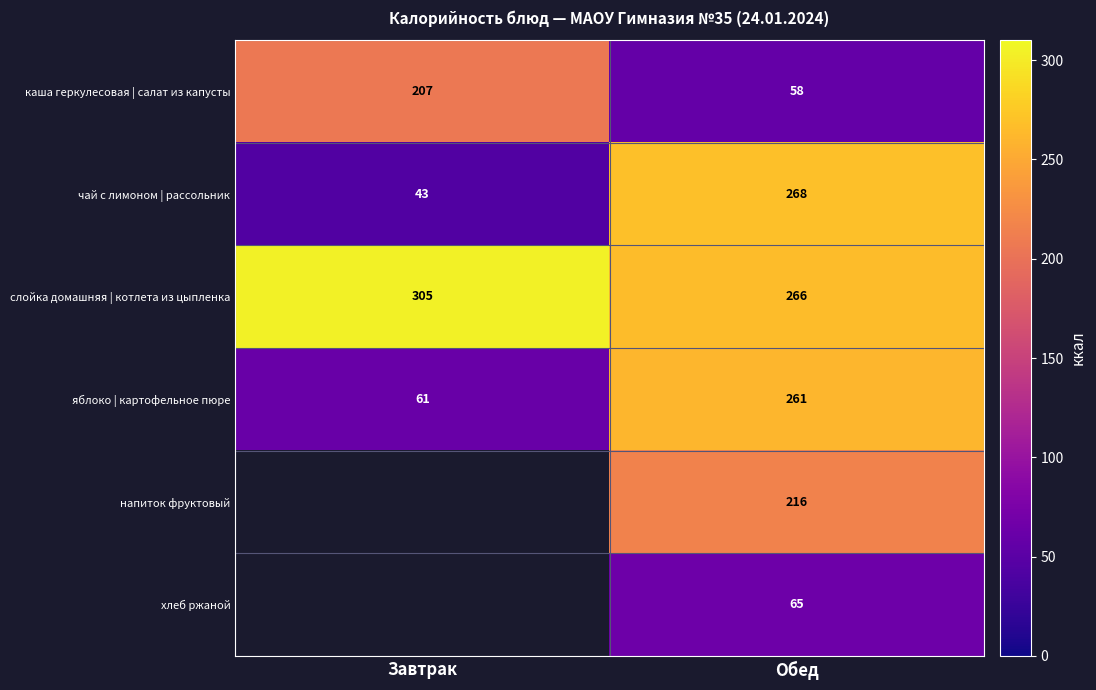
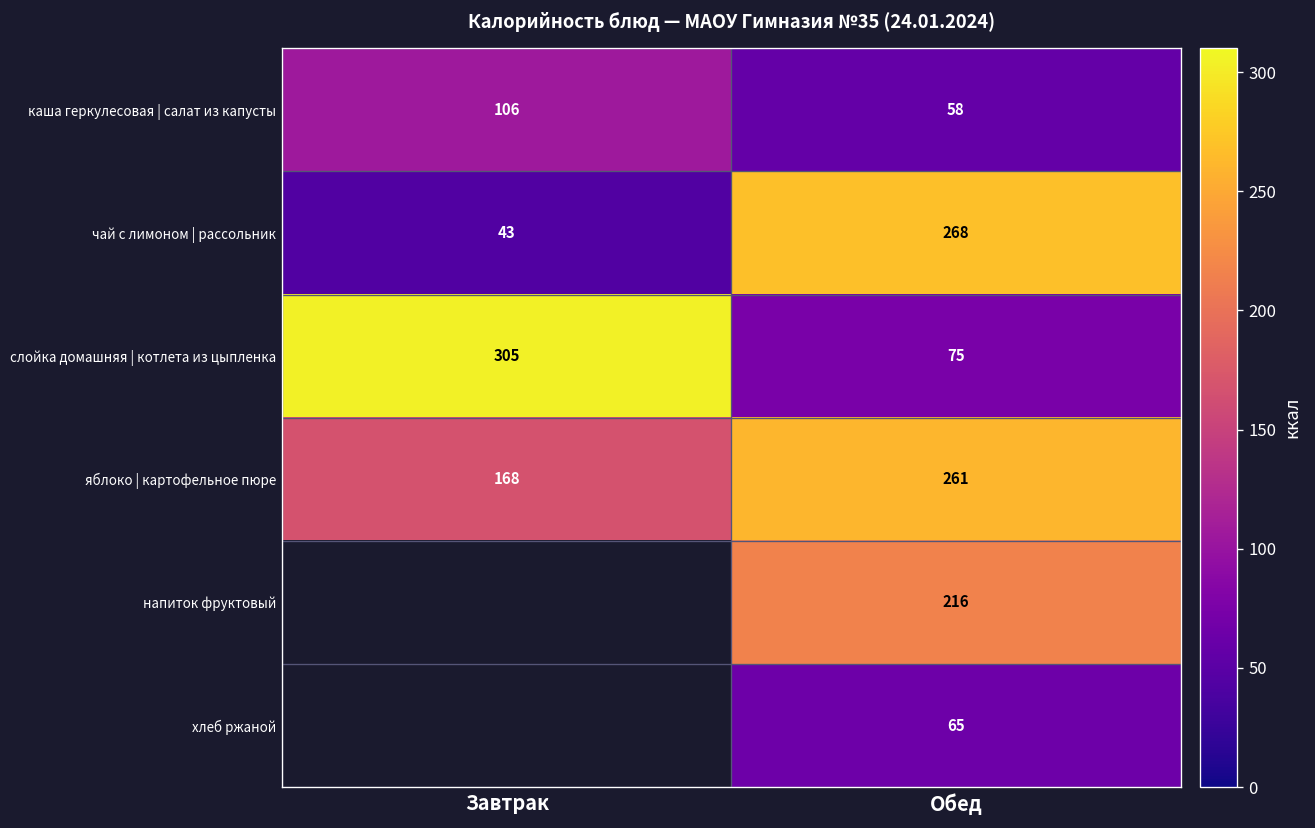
каша геркулесовая | салат из капусты, Завтрак: 207 -> 106
слойка домашняя | котлета из цыпленка, Обед: 266 -> 75
яблоко | картофельное пюре, Завтрак: 61 -> 168
